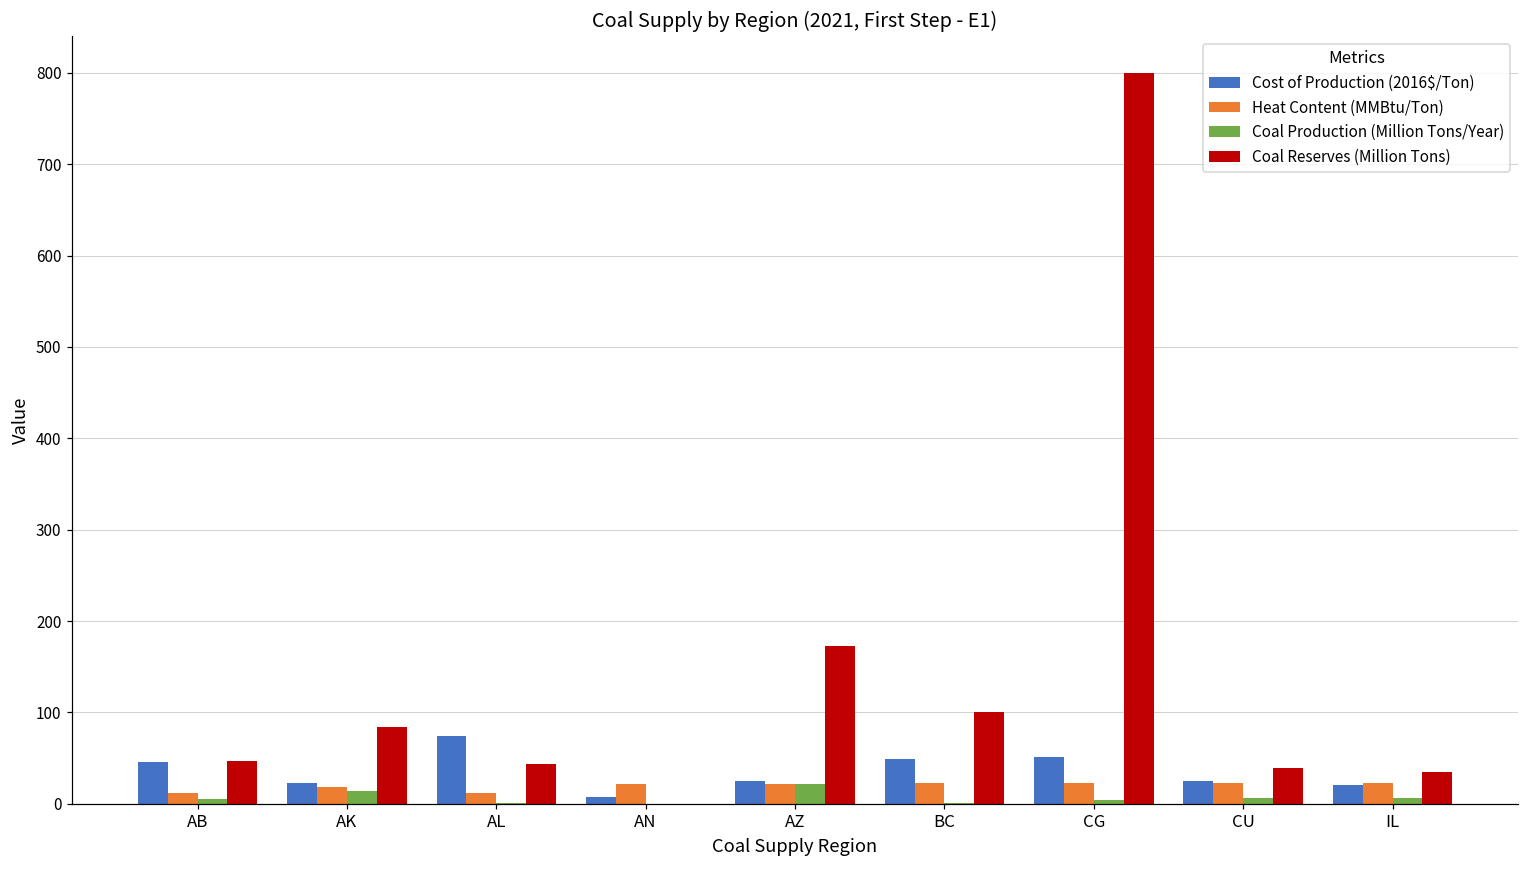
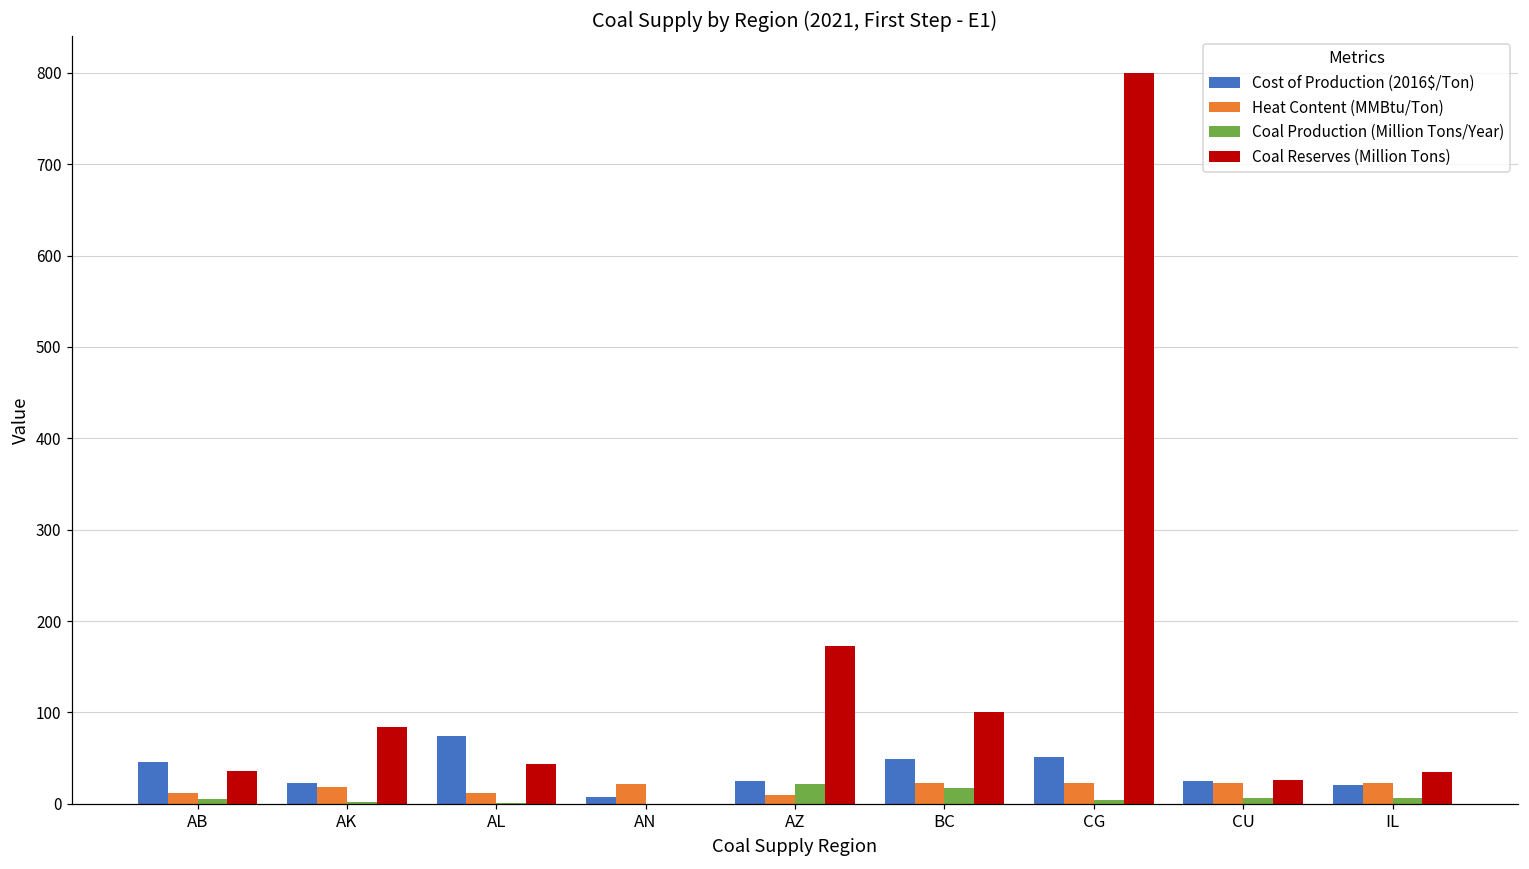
Coal Reserves (Million Tons), AB: 50 -> 40
Coal Production (Million Tons/Year), AK: 10 -> 0
Heat Content (MMBtu/Ton), AZ: 20 -> 10
Coal Production (Million Tons/Year), BC: 0 -> 20
Coal Reserves (Million Tons), CU: 40 -> 30
